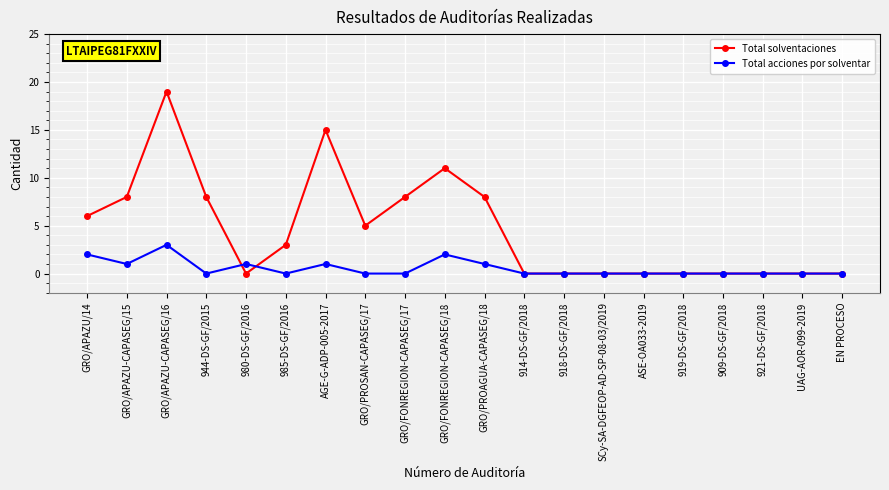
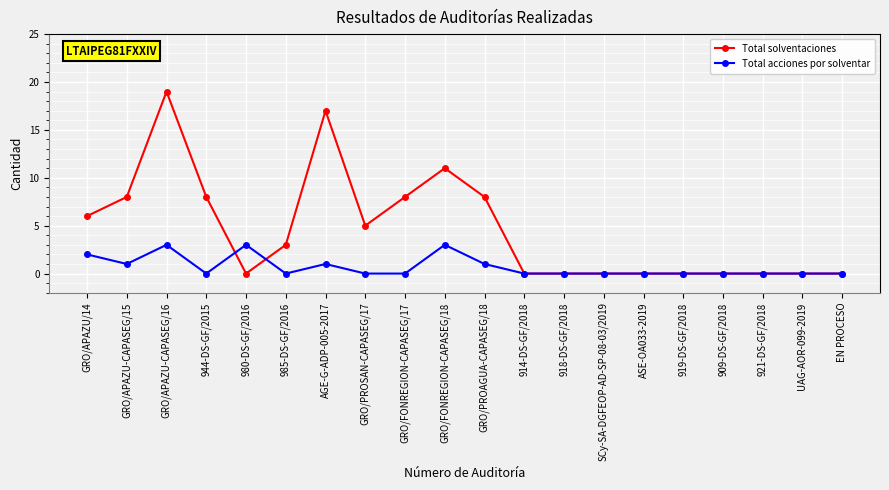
Total acciones por solventar, 980-DS-GF/2016: 1 -> 3
Total solventaciones, AGE-G-ADP-005-2017: 15 -> 17
Total acciones por solventar, GRO/FONREGION-CAPASEG/18: 2 -> 3
